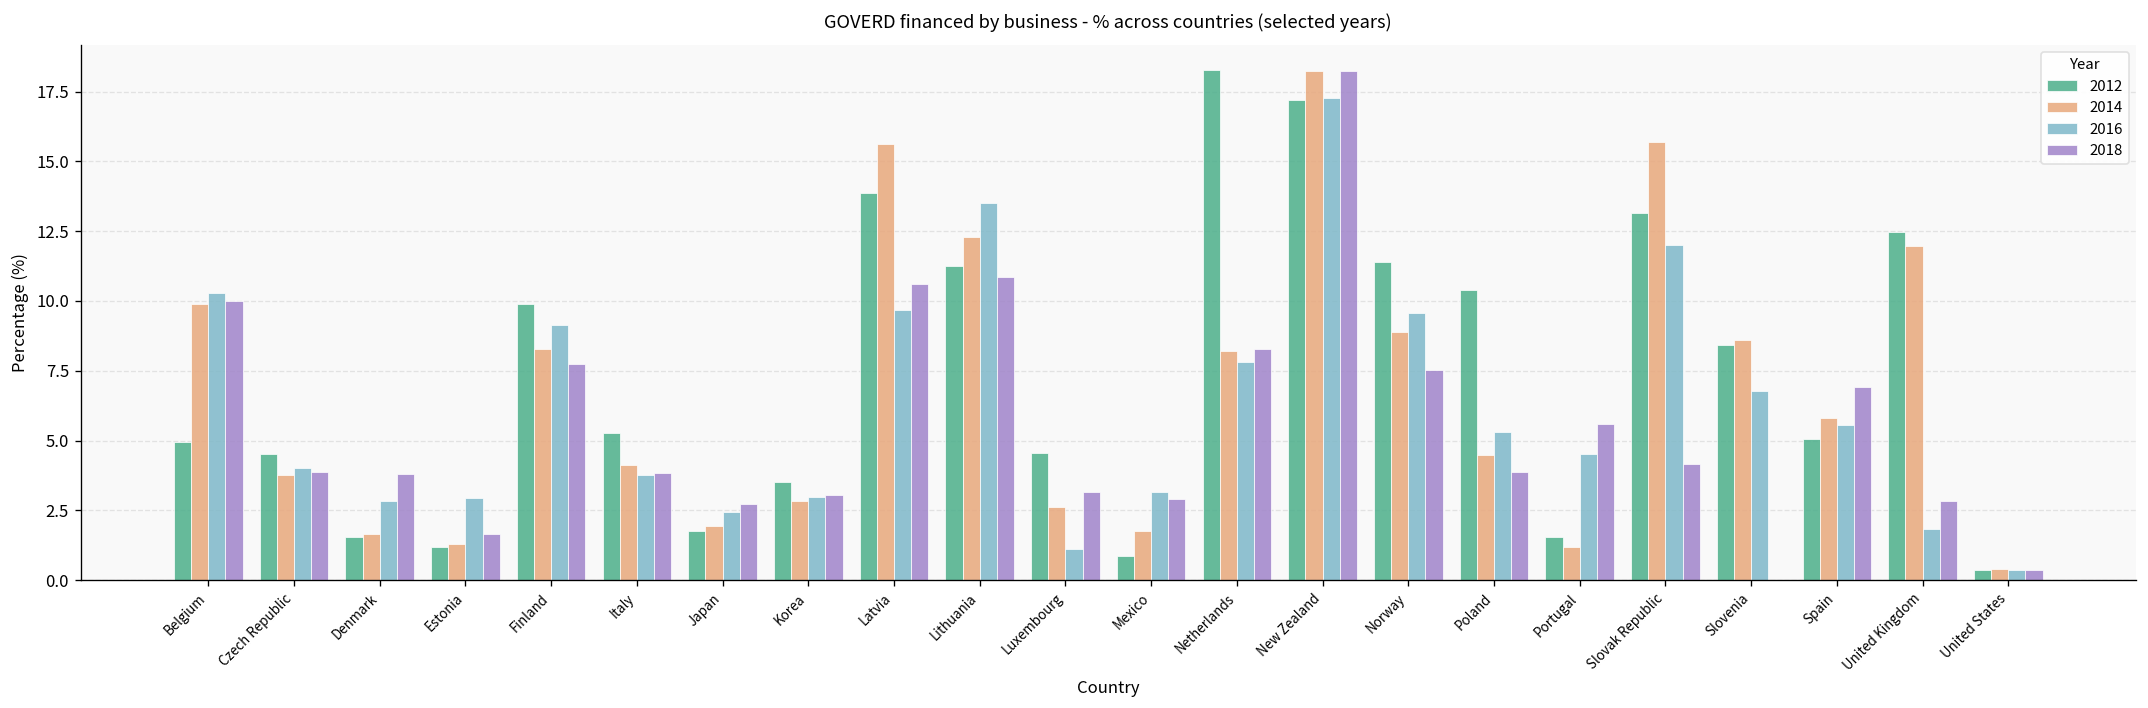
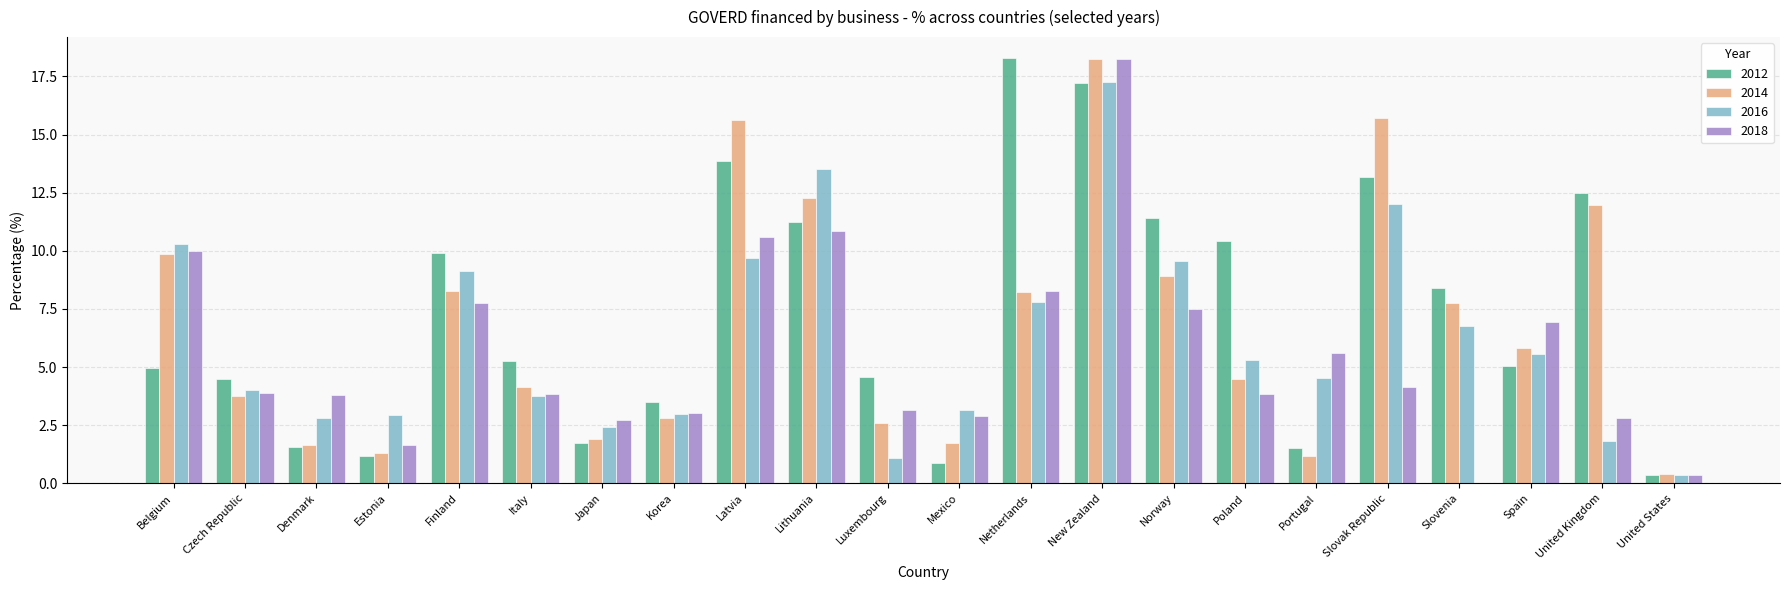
2014, Slovenia: 8.6 -> 7.8
